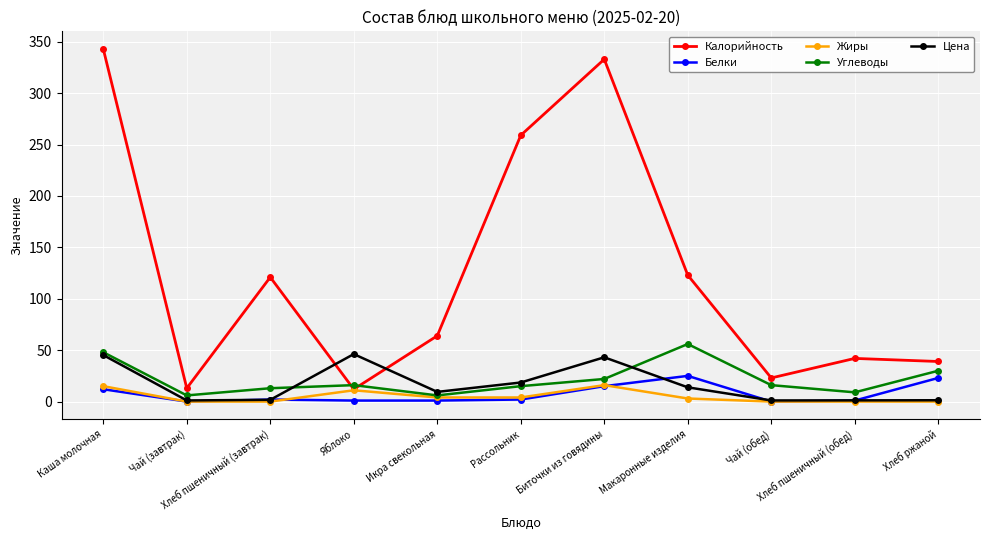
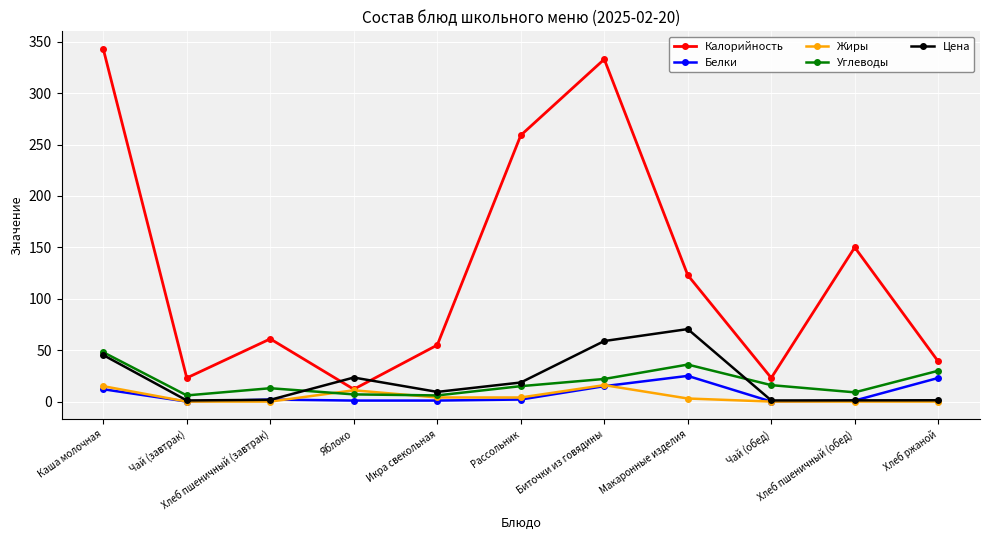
Калорийность, Чай (завтрак): 13 -> 23
Калорийность, Хлеб пшеничный (завтрак): 121 -> 61
Углеводы, Яблоко: 16 -> 7
Цена, Яблоко: 46 -> 23
Калорийность, Икра свекольная: 64 -> 55
Цена, Биточки из говядины: 43 -> 59
Углеводы, Макаронные изделия: 56 -> 36
Цена, Макаронные изделия: 14 -> 71
Калорийность, Хлеб пшеничный (обед): 42 -> 150
